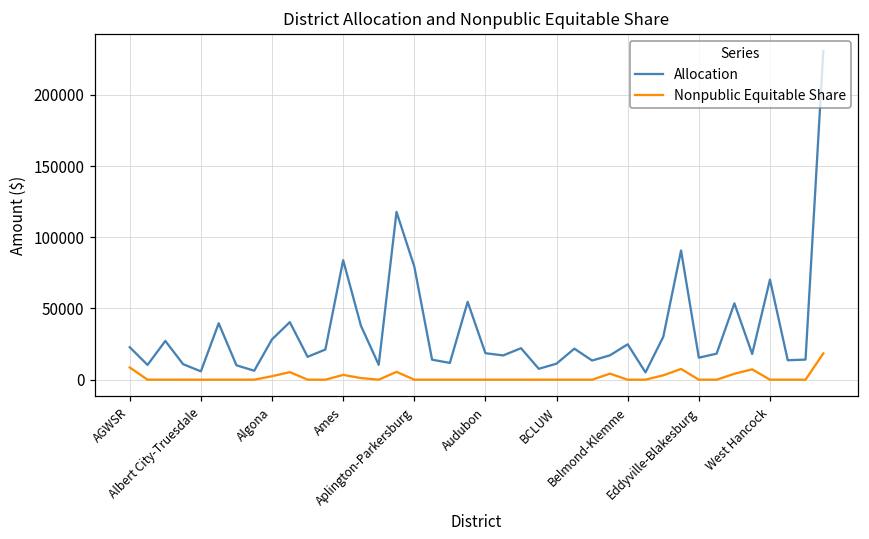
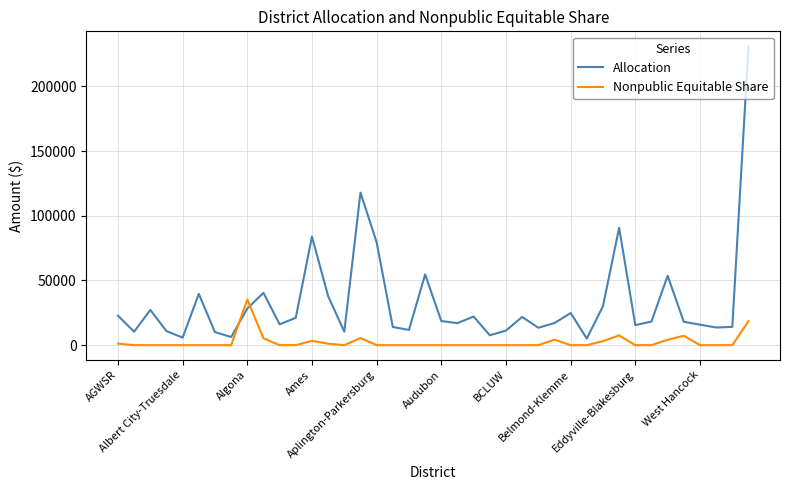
Nonpublic Equitable Share, AGWSR: 9000 -> 1000
Nonpublic Equitable Share, Algona: 2000 -> 35000
Allocation, West Hancock: 70000 -> 16000
